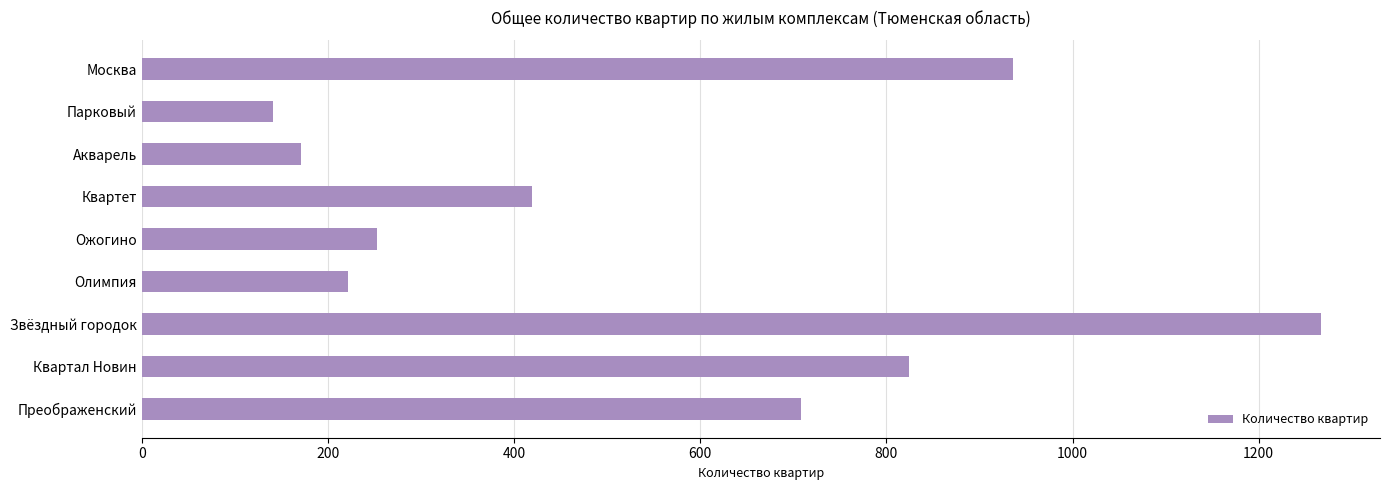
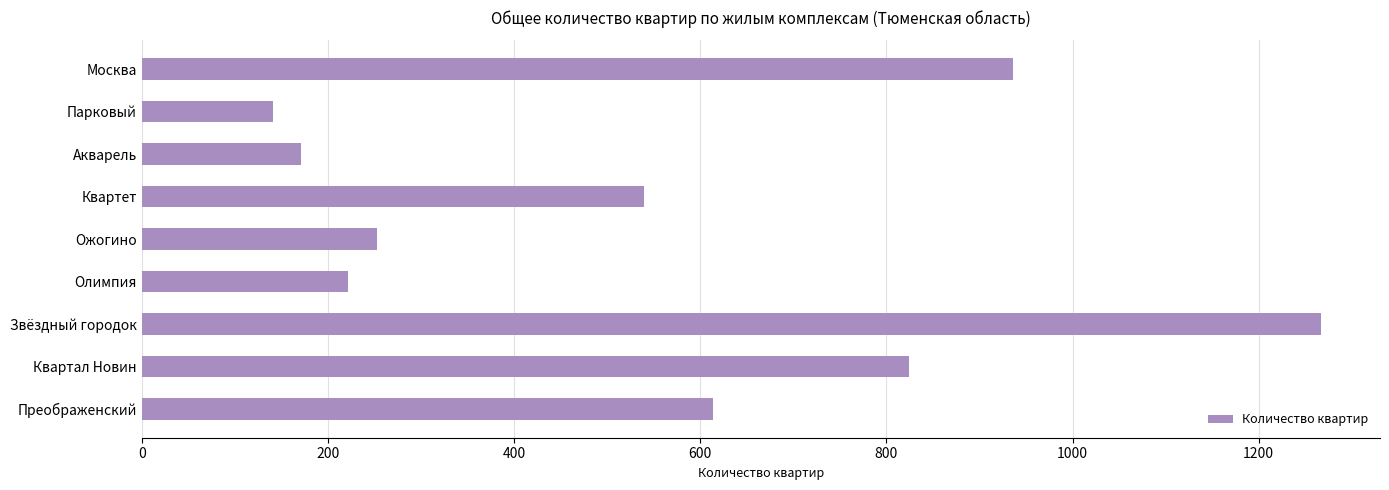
Квартет: 420 -> 540
Преображенский: 710 -> 610
